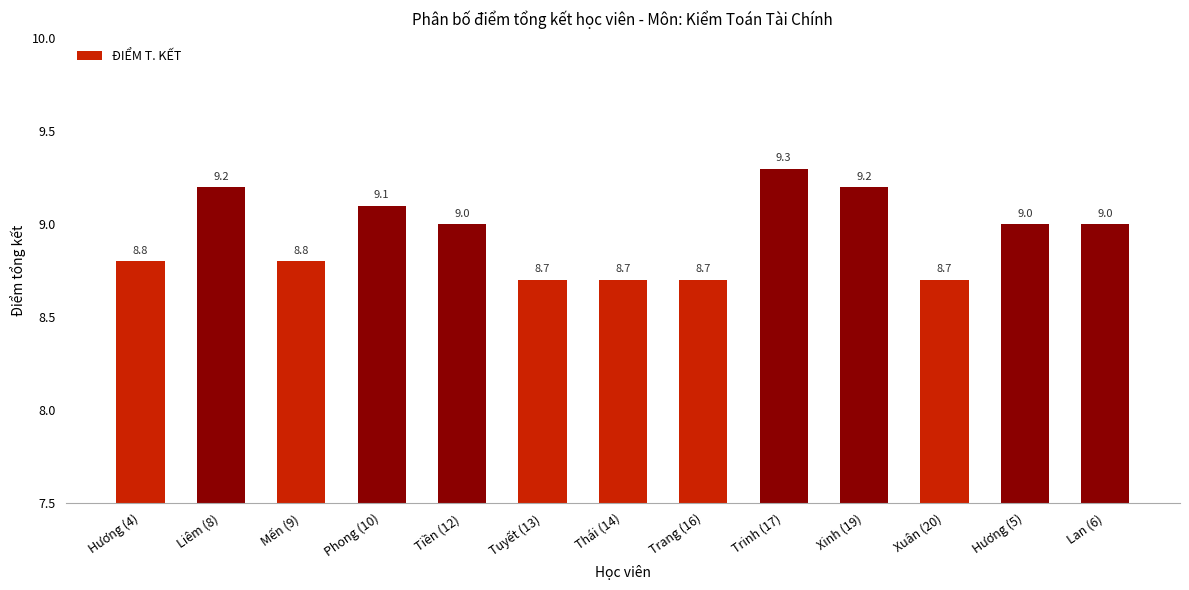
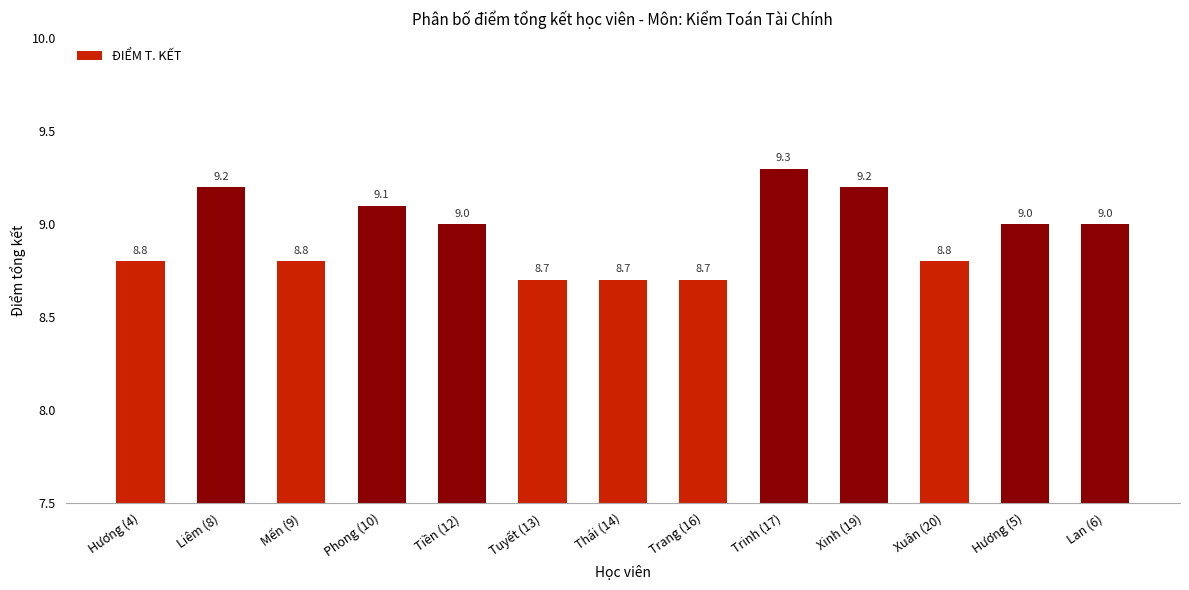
Xuân (20): 8.7 -> 8.8
